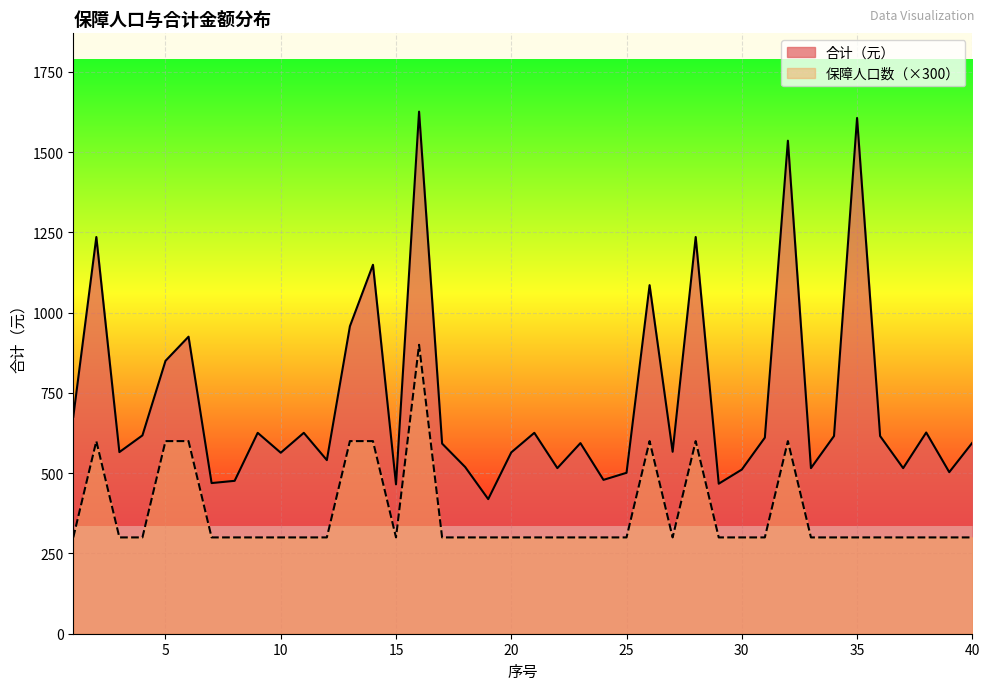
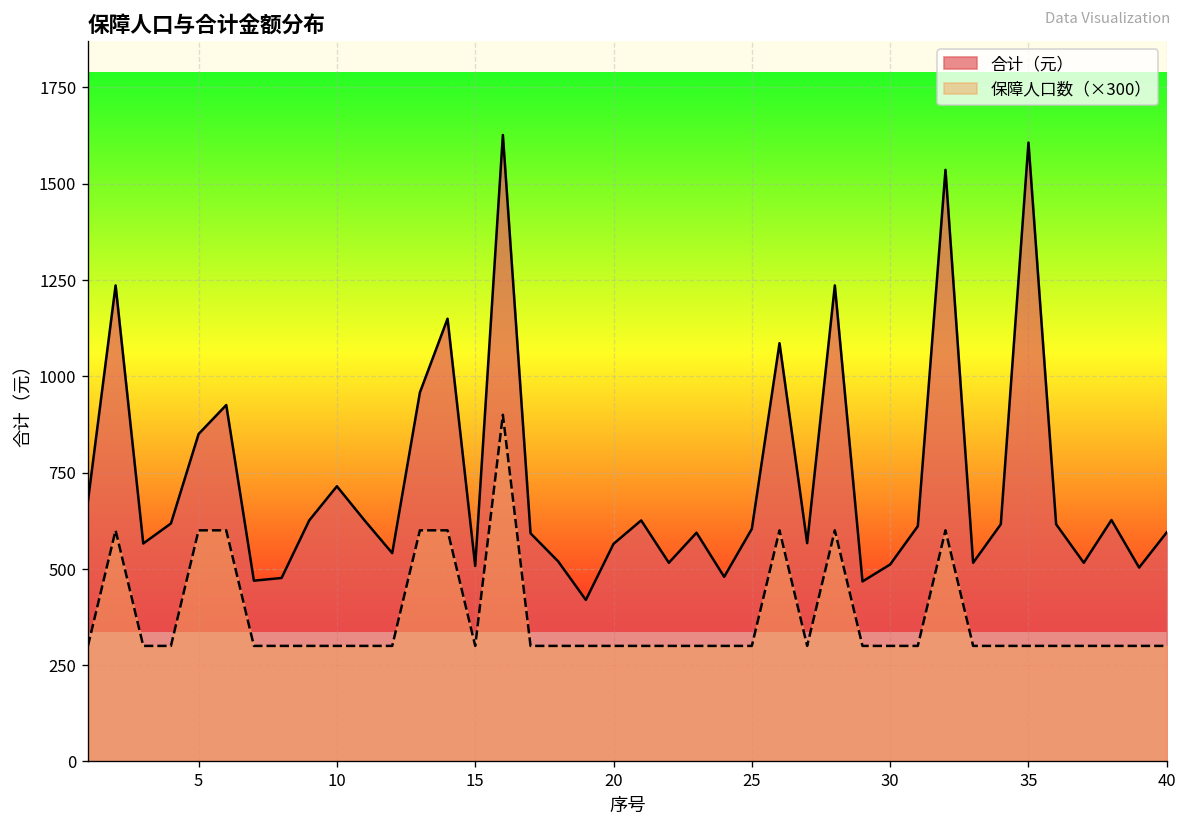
合计（元）, 10: 560 -> 710
合计（元）, 15: 470 -> 510
合计（元）, 25: 500 -> 600
